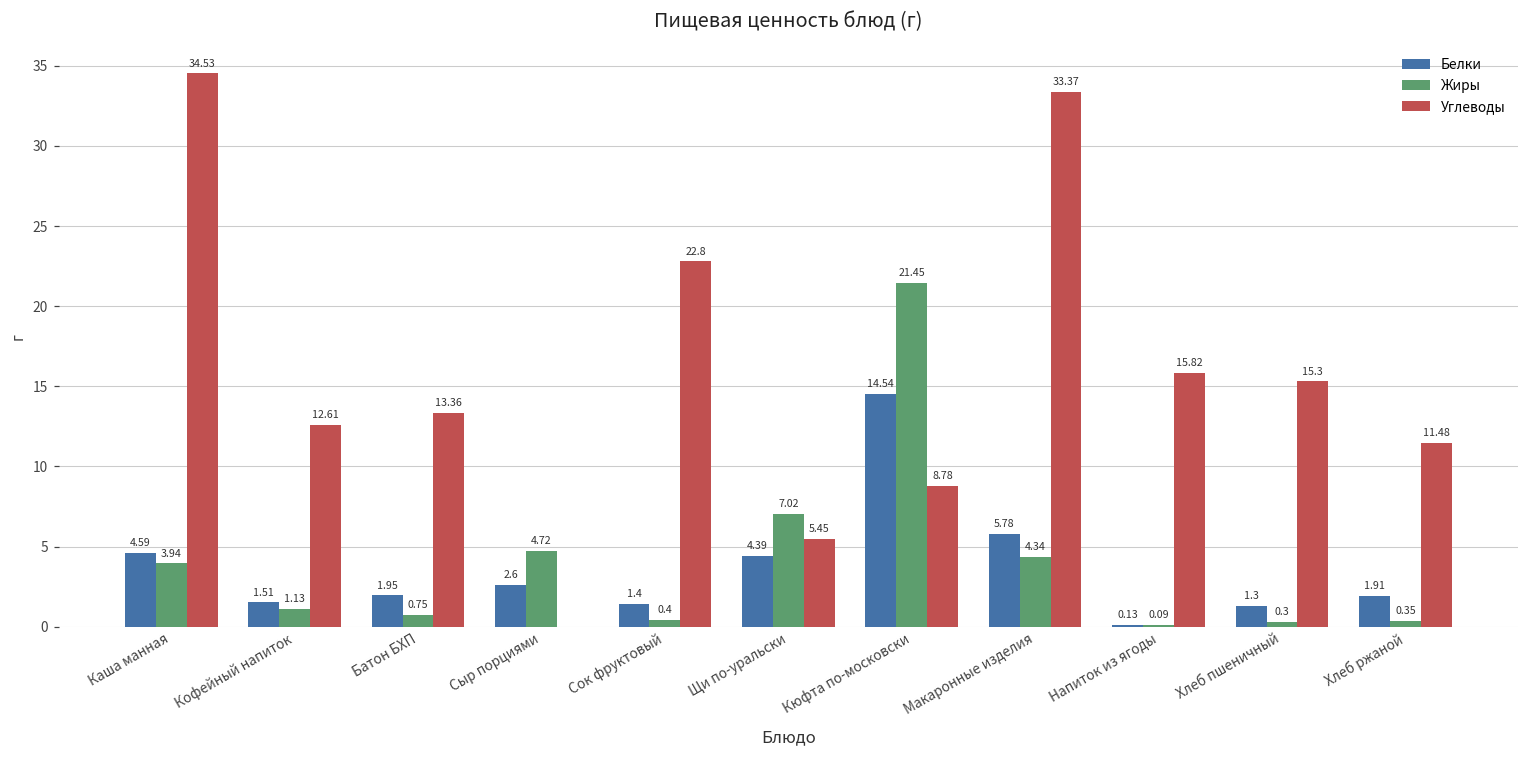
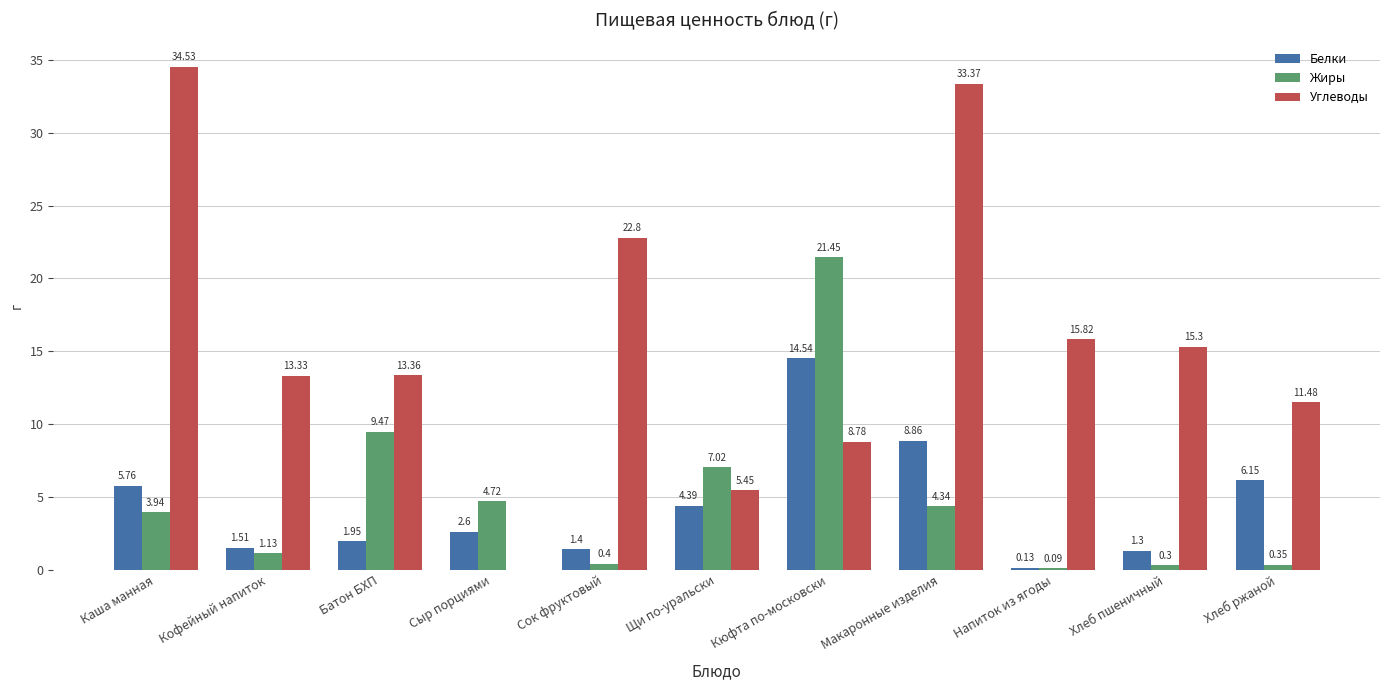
Белки, Каша манная: 4.59 -> 5.76
Углеводы, Кофейный напиток: 12.61 -> 13.33
Жиры, Батон БХП: 0.75 -> 9.47
Белки, Макаронные изделия: 5.78 -> 8.86
Белки, Хлеб ржаной: 1.91 -> 6.15
